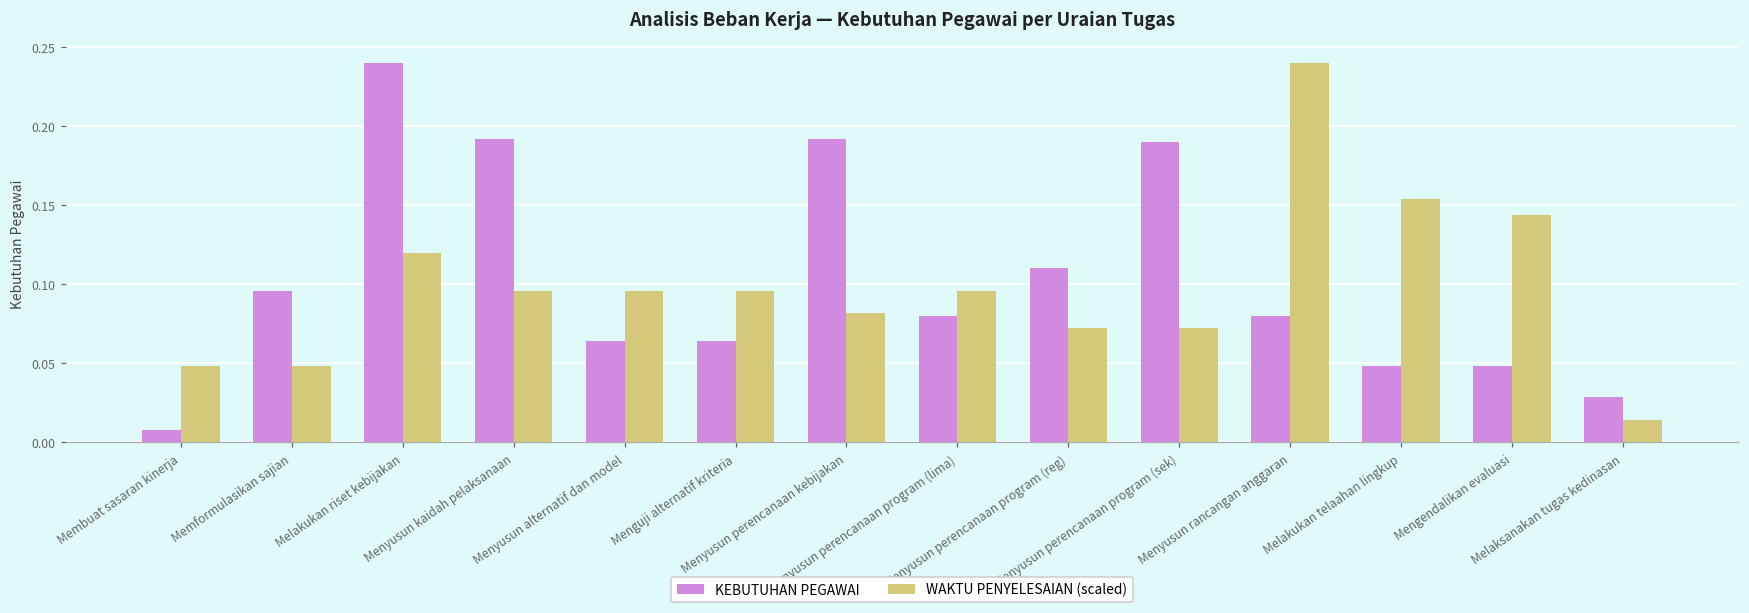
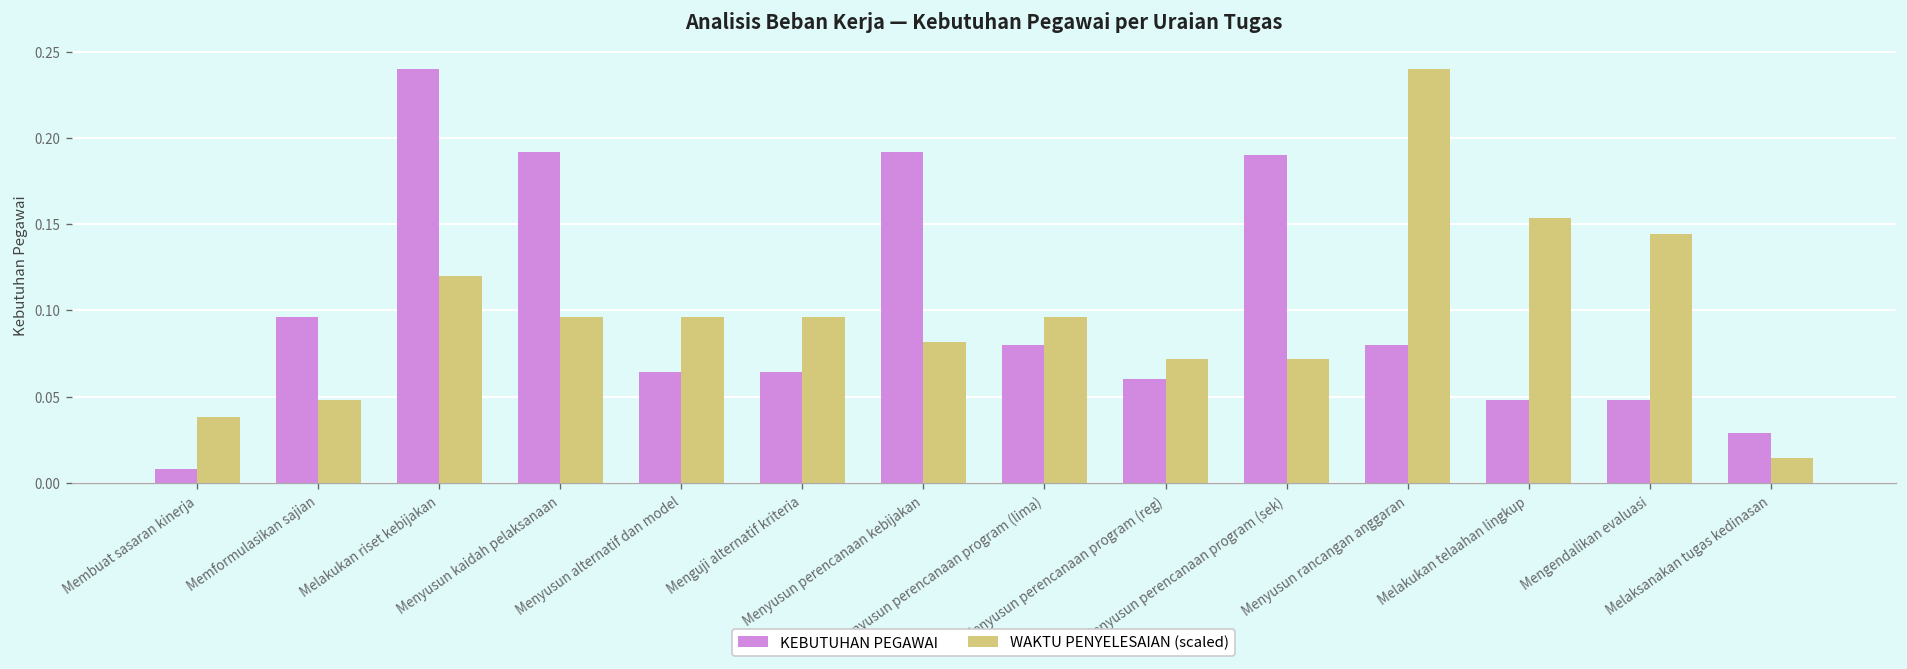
WAKTU PENYELESAIAN (scaled), Membuat sasaran kinerja: 0.048 -> 0.038
KEBUTUHAN PEGAWAI, Menyusun perencanaan program (reg): 0.11 -> 0.06
